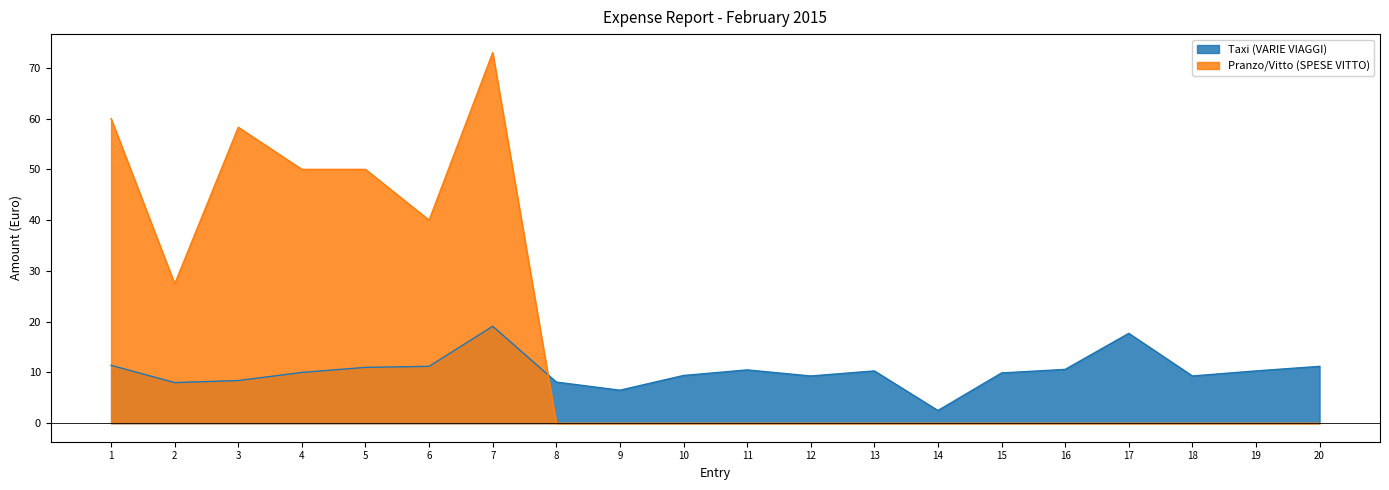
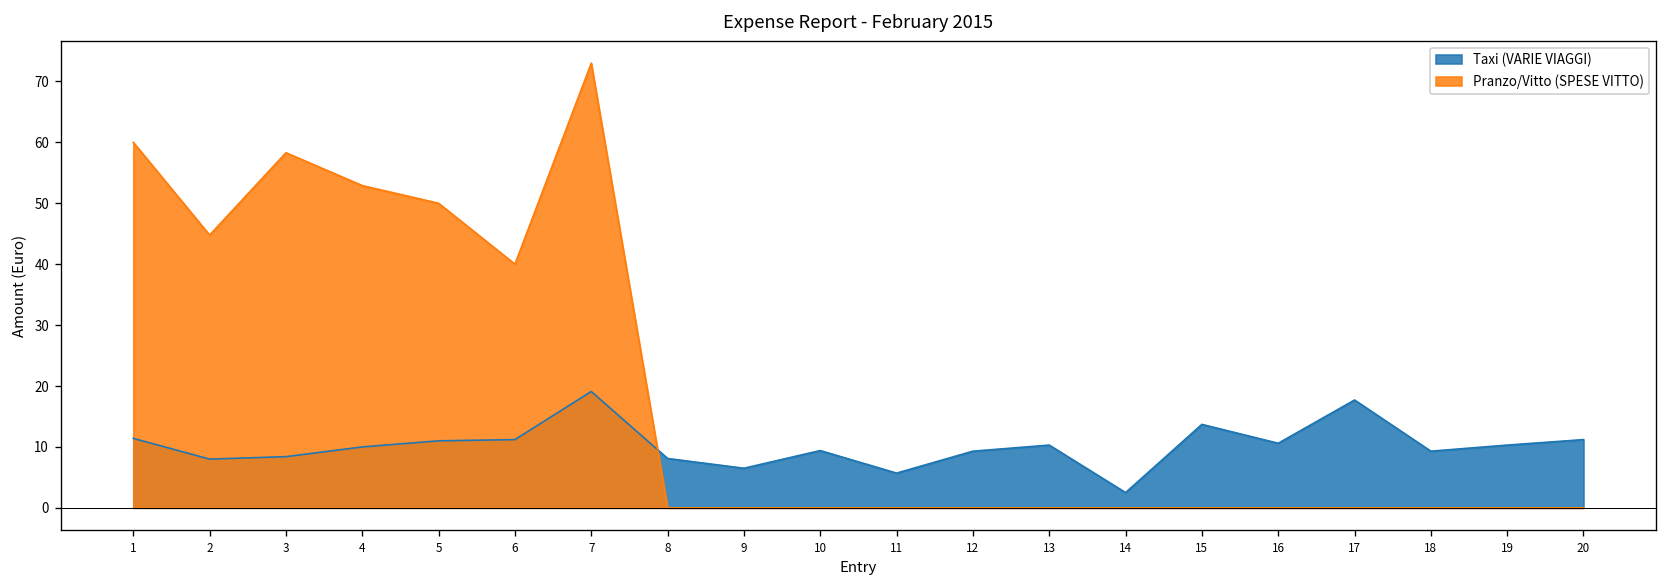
Pranzo/Vitto (SPESE VITTO), 2: 27 -> 45
Pranzo/Vitto (SPESE VITTO), 4: 50 -> 53
Taxi (VARIE VIAGGI), 11: 11 -> 6
Taxi (VARIE VIAGGI), 15: 10 -> 14
